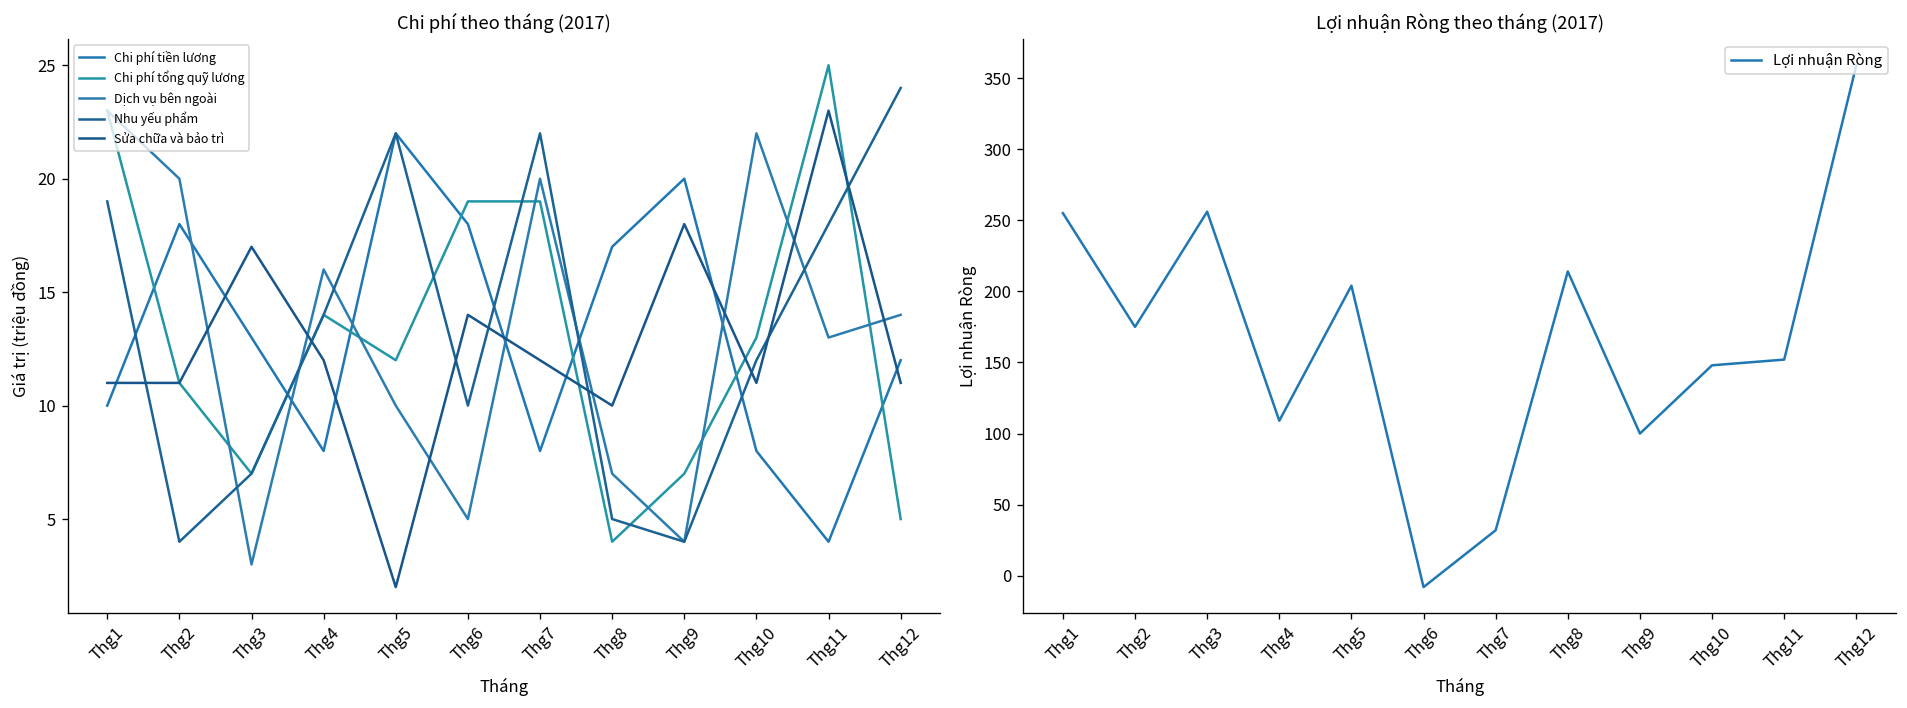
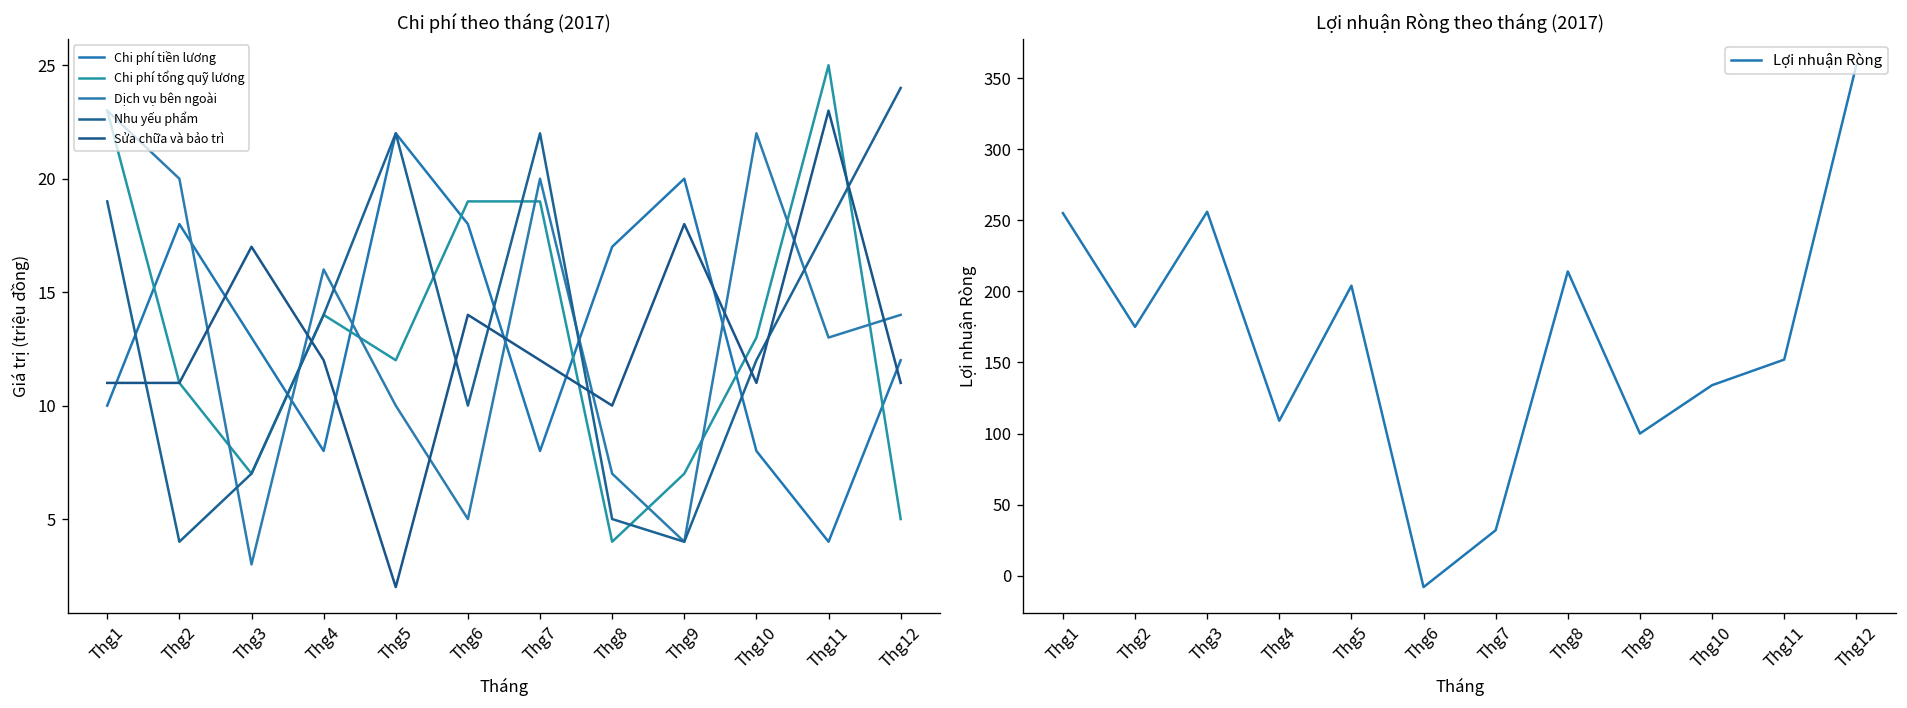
Lợi nhuận Ròng theo tháng (2017), Thg10: 148 -> 134
